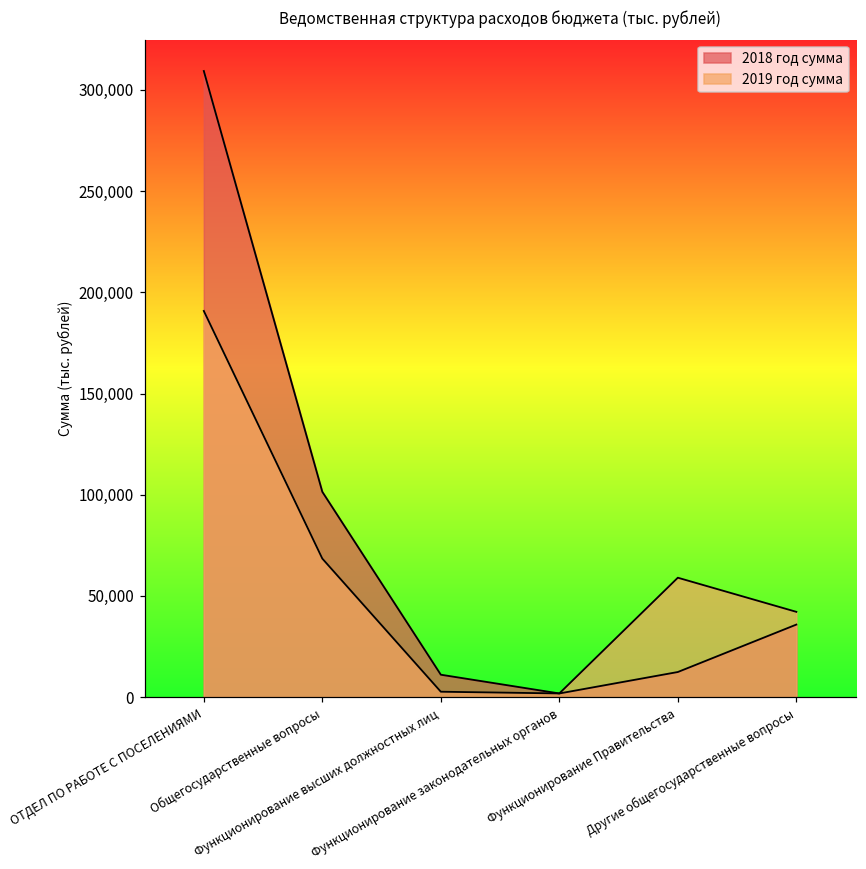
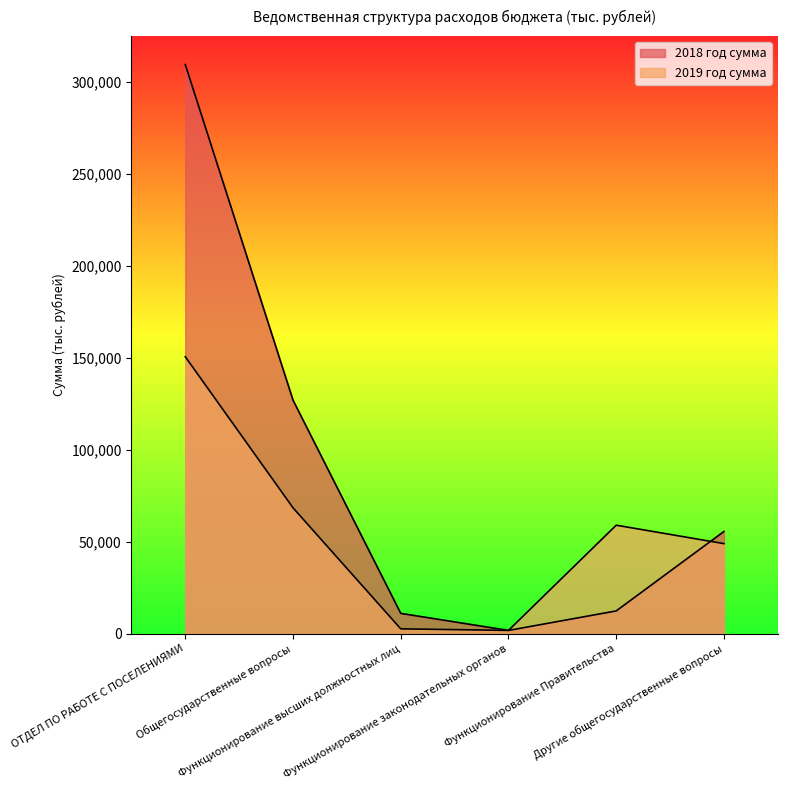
2019 год сумма, ОТДЕЛ ПО РАБОТЕ С ПОСЕЛЕНИЯМИ: 191,000 -> 151,000
2018 год сумма, Общегосударственные вопросы: 101,000 -> 127,000
2018 год сумма, Другие общегосударственные вопросы: 36,000 -> 56,000
2019 год сумма, Другие общегосударственные вопросы: 42,000 -> 49,000
